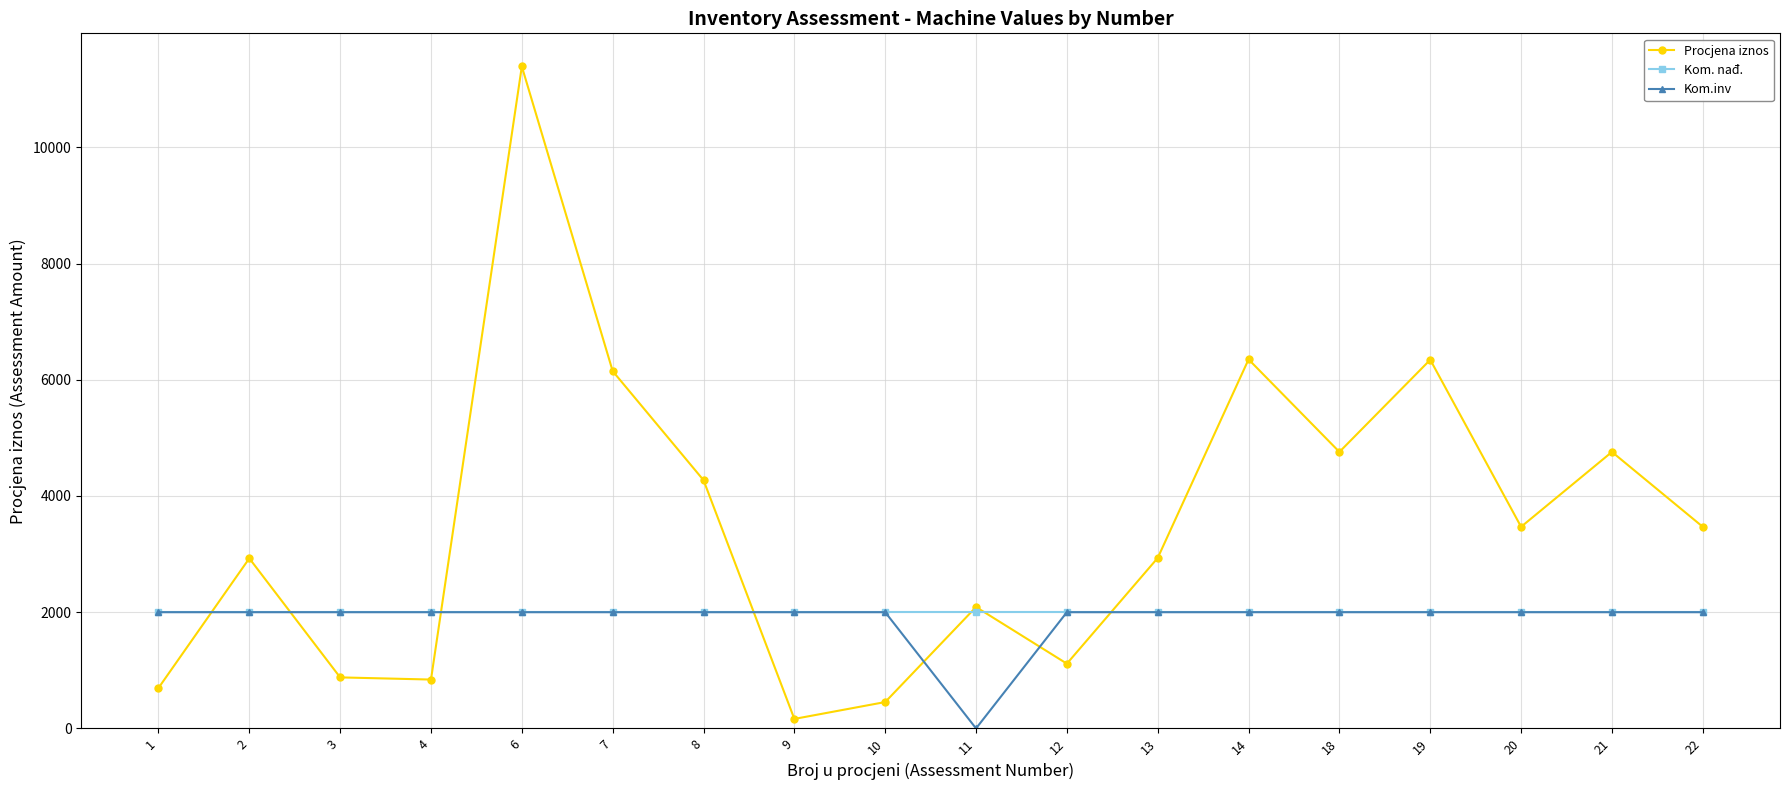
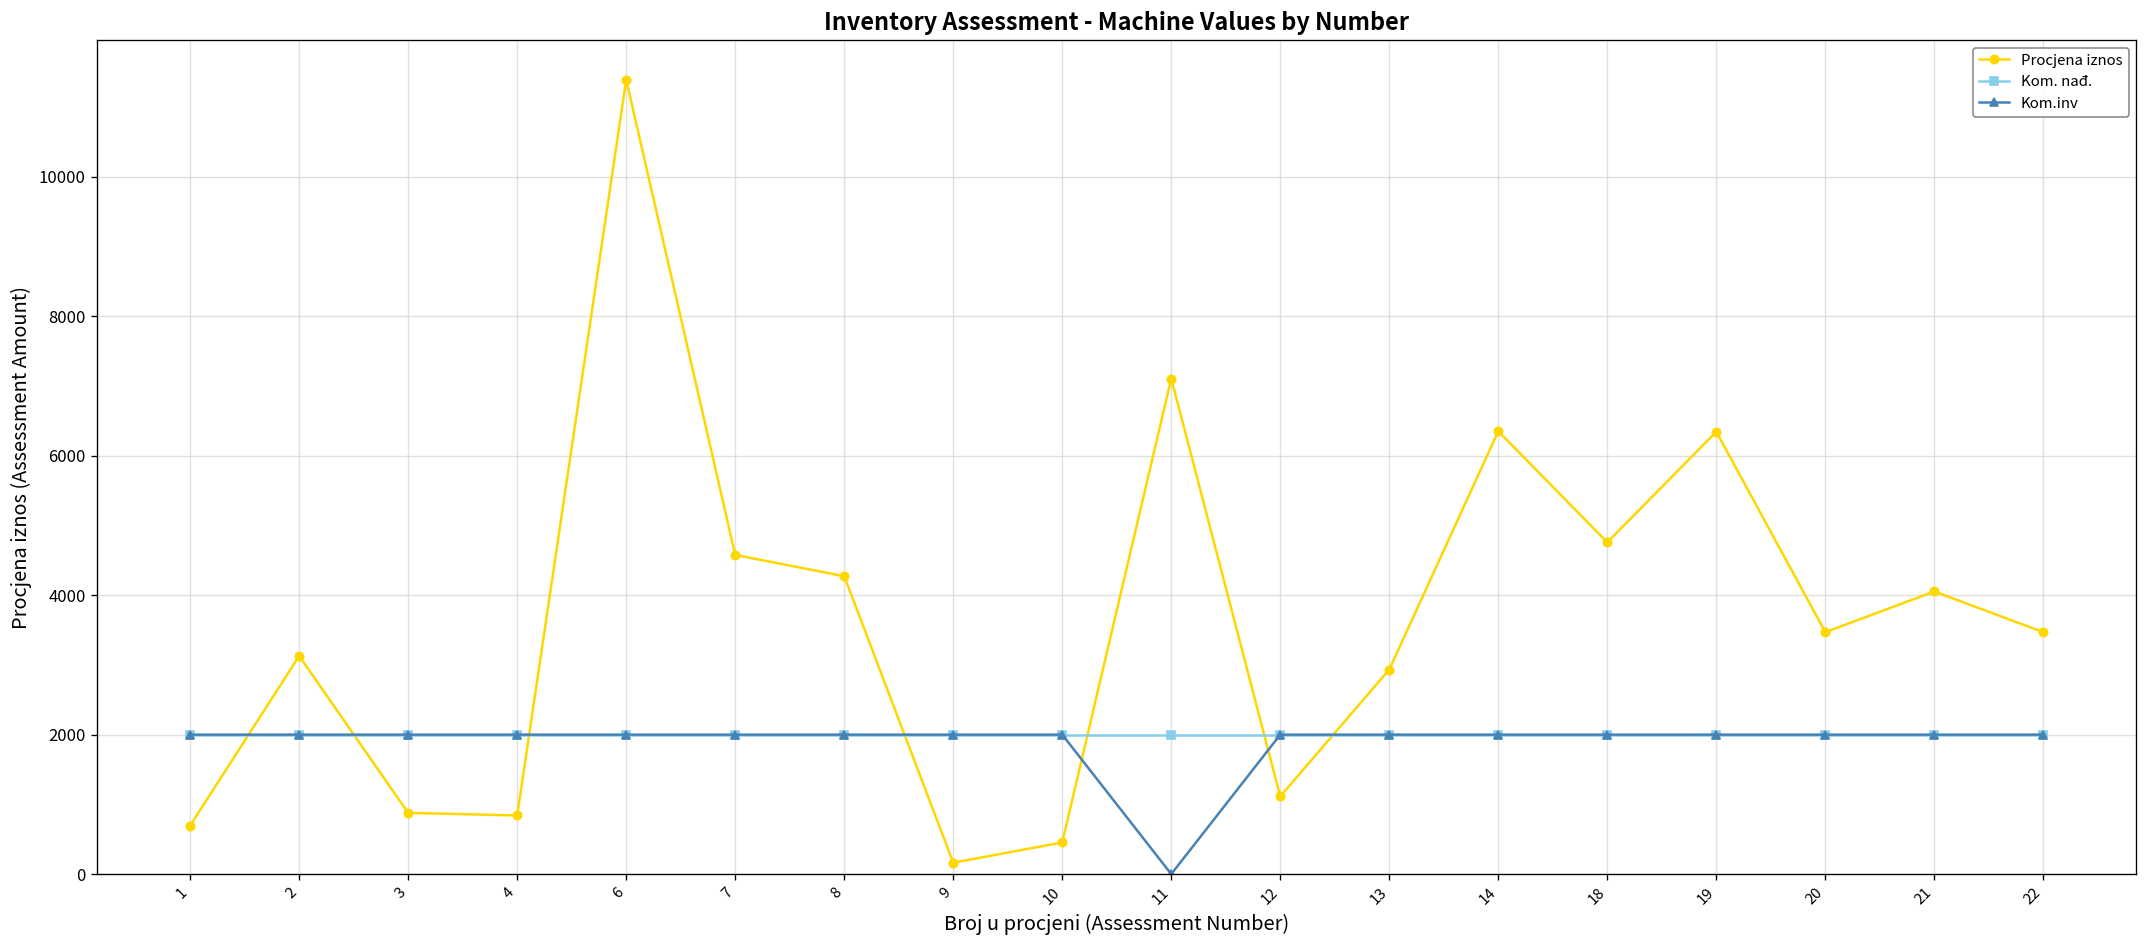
Procjena iznos, 2: 2900 -> 3100
Procjena iznos, 7: 6100 -> 4600
Procjena iznos, 11: 2100 -> 7100
Procjena iznos, 21: 4800 -> 4100
